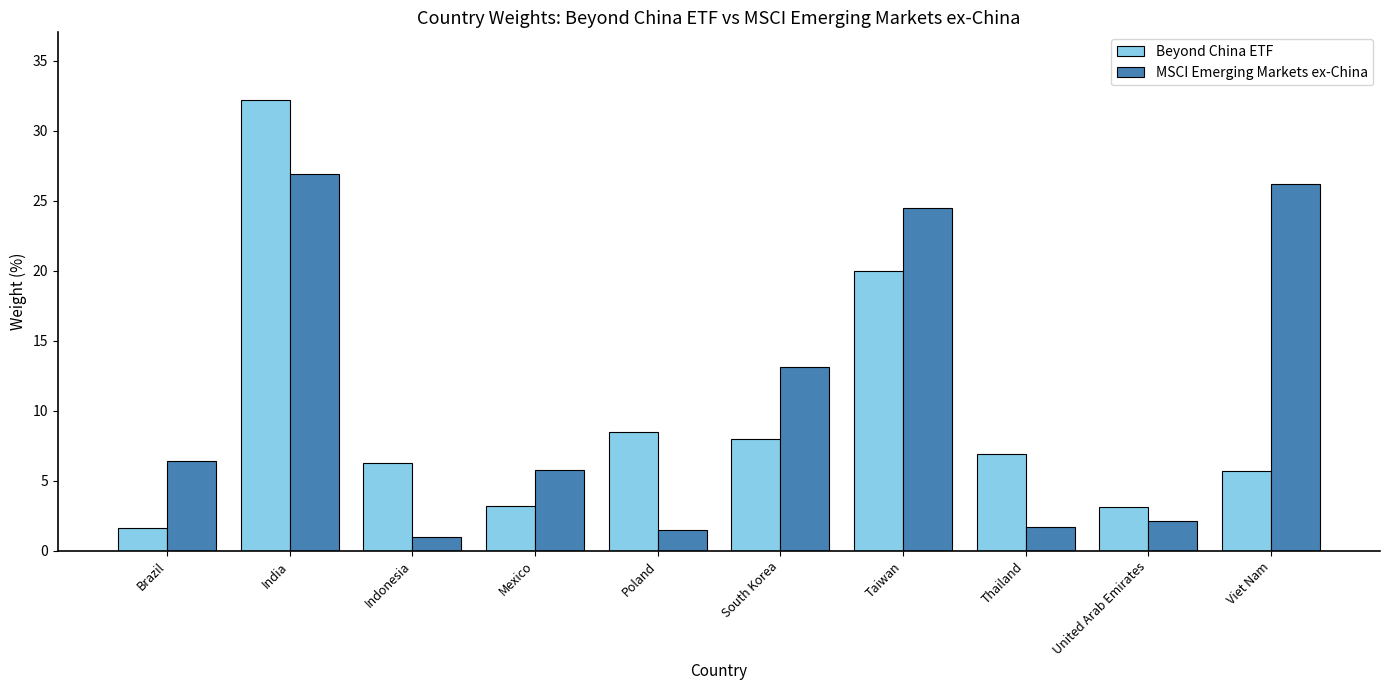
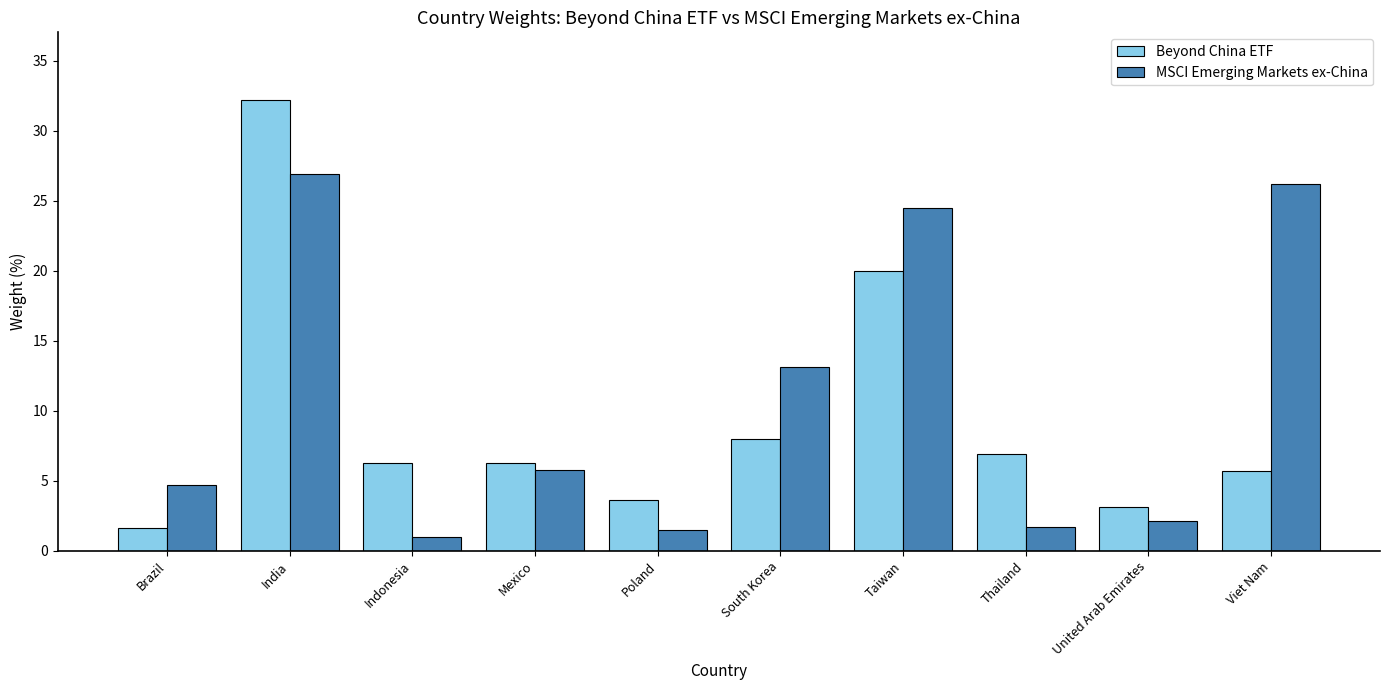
MSCI Emerging Markets ex-China, Brazil: 6.4 -> 4.7
Beyond China ETF, Mexico: 3.2 -> 6.3
Beyond China ETF, Poland: 8.5 -> 3.6
